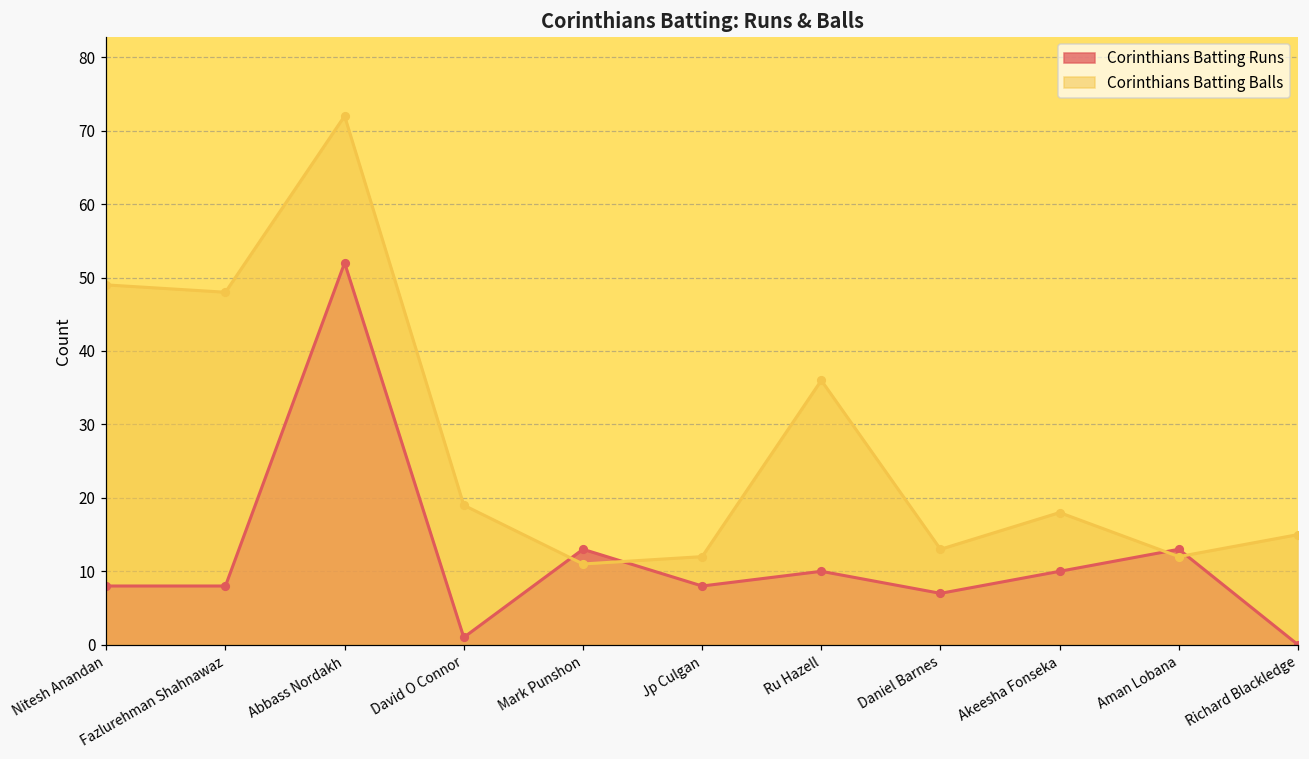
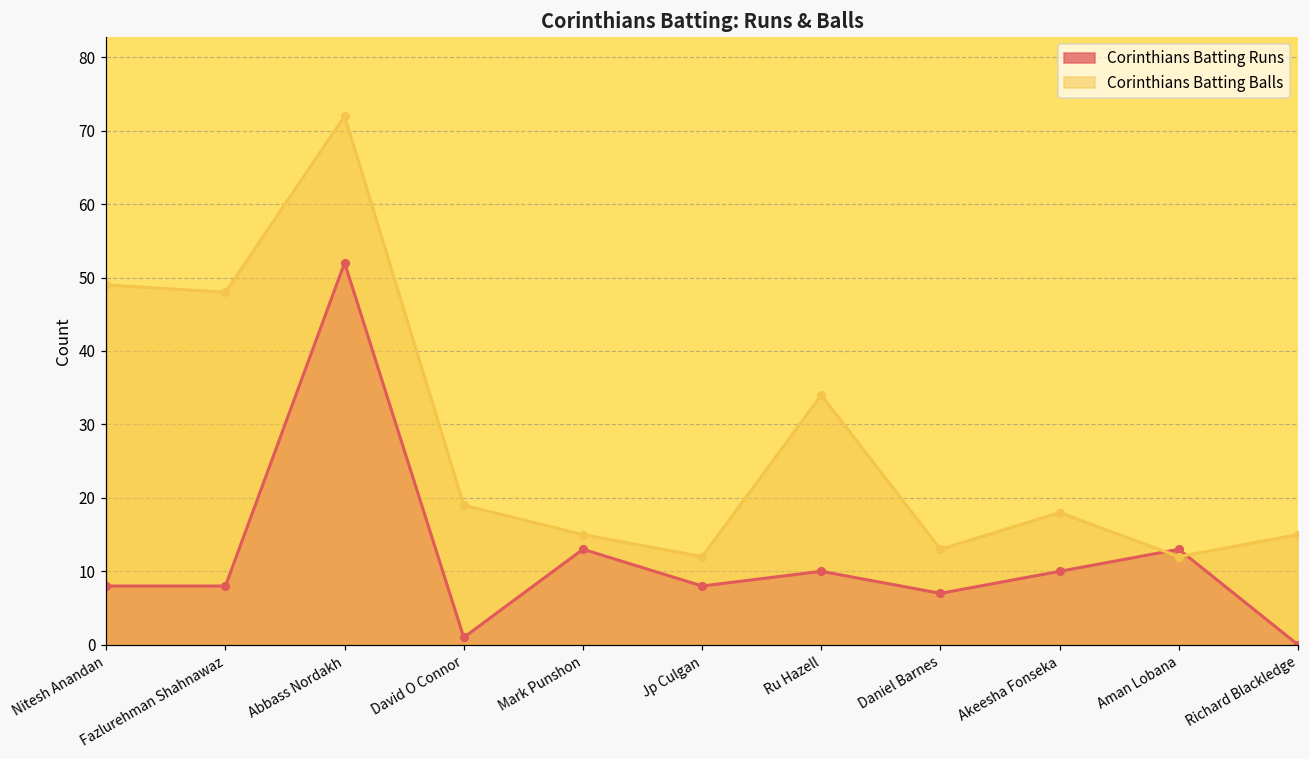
Corinthians Batting Balls, Mark Punshon: 11 -> 15
Corinthians Batting Balls, Ru Hazell: 36 -> 34
